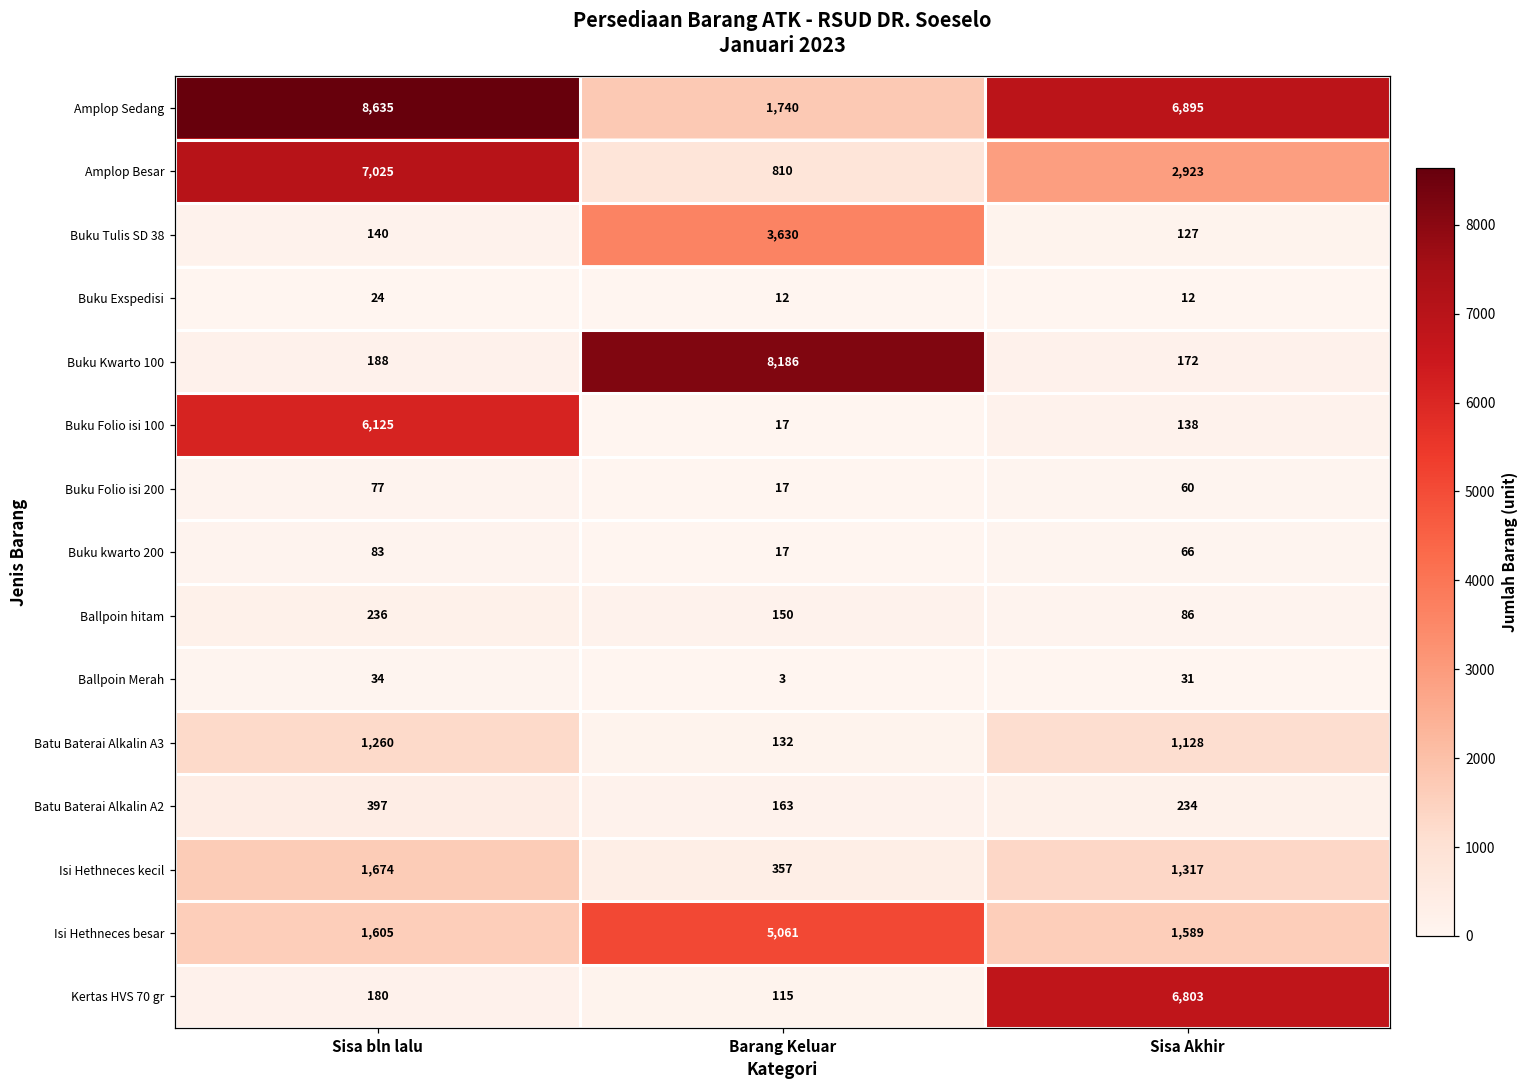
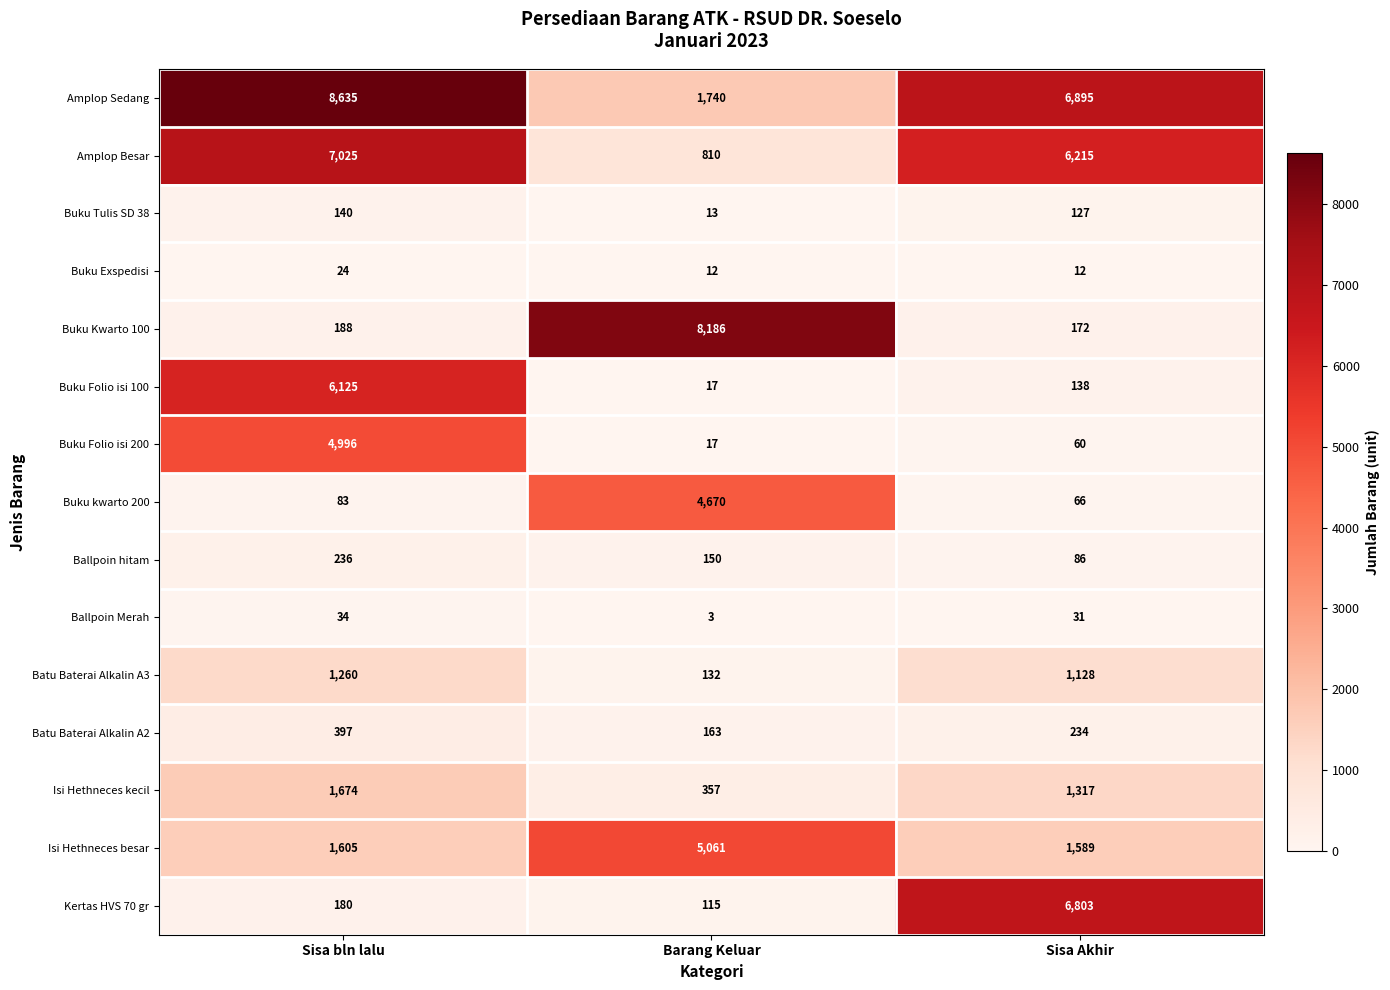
Amplop Besar, Sisa Akhir: 2,923 -> 6,215
Buku Tulis SD 38, Barang Keluar: 3,630 -> 13
Buku Folio isi 200, Sisa bln lalu: 77 -> 4,996
Buku kwarto 200, Barang Keluar: 17 -> 4,670
